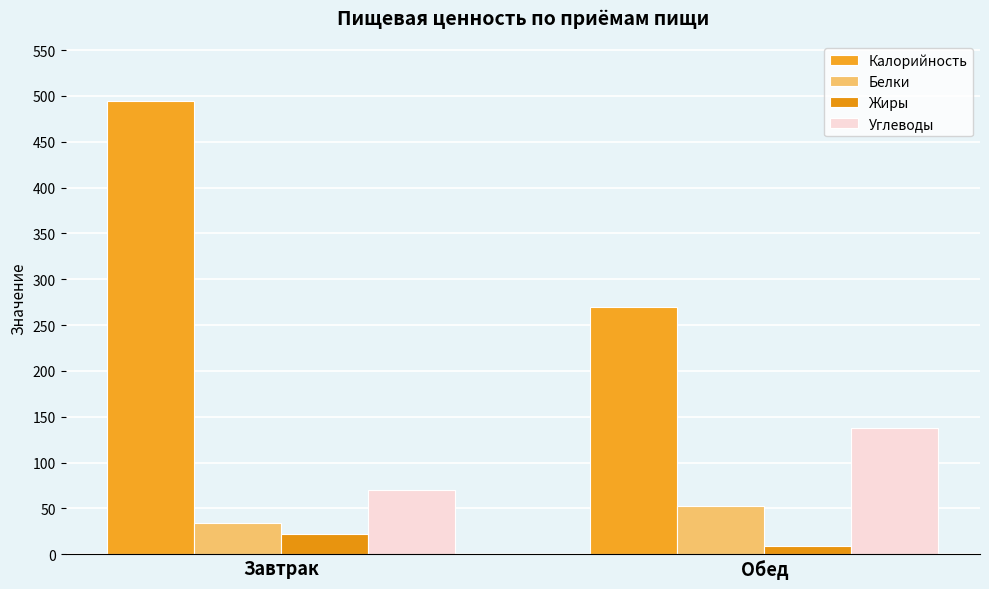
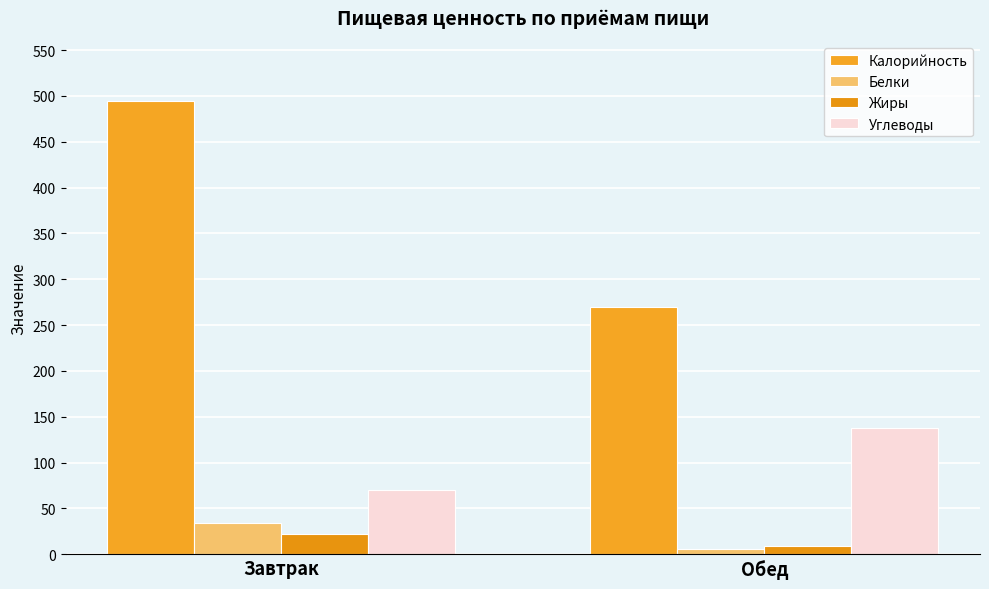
Белки, Обед: 50 -> 10
